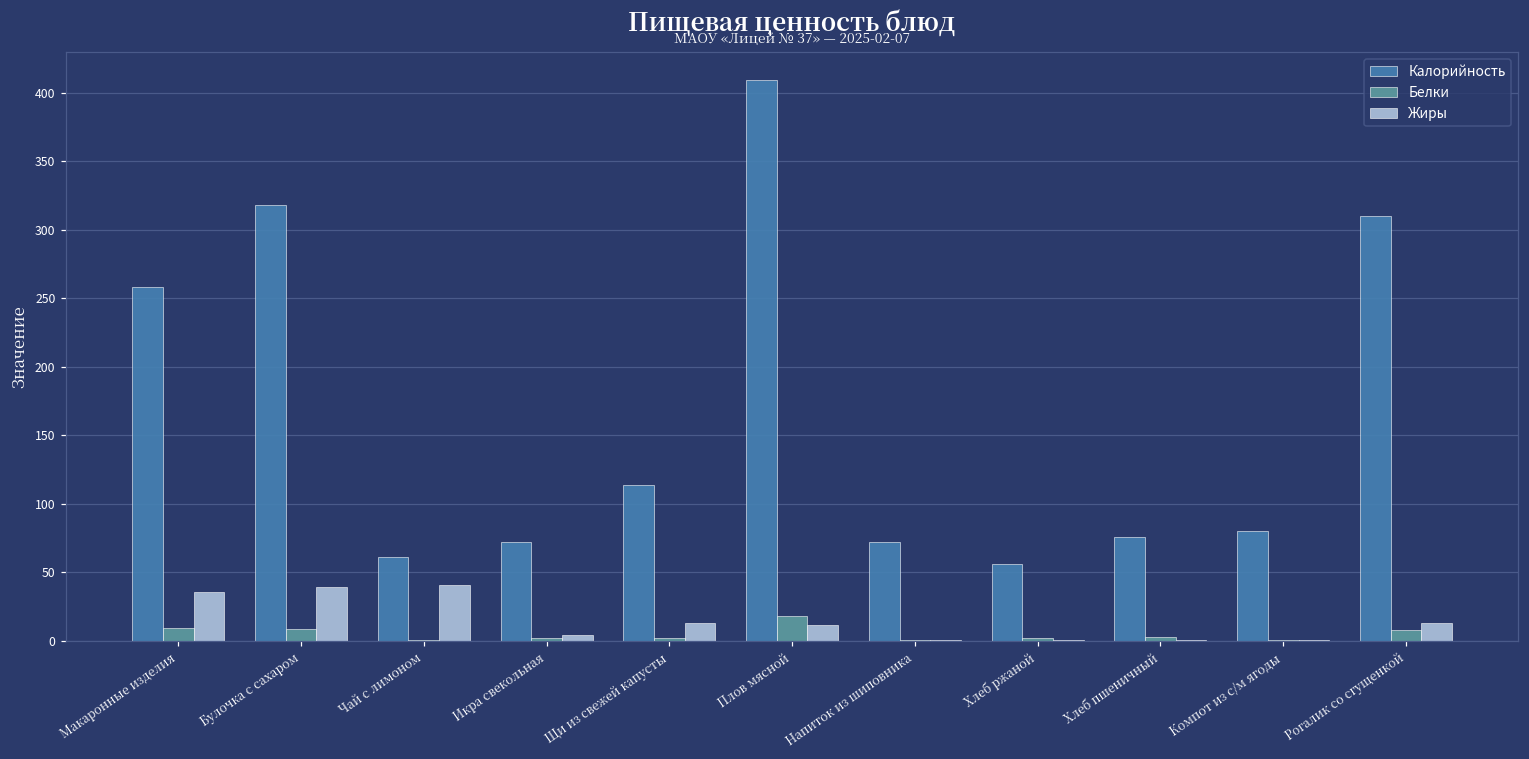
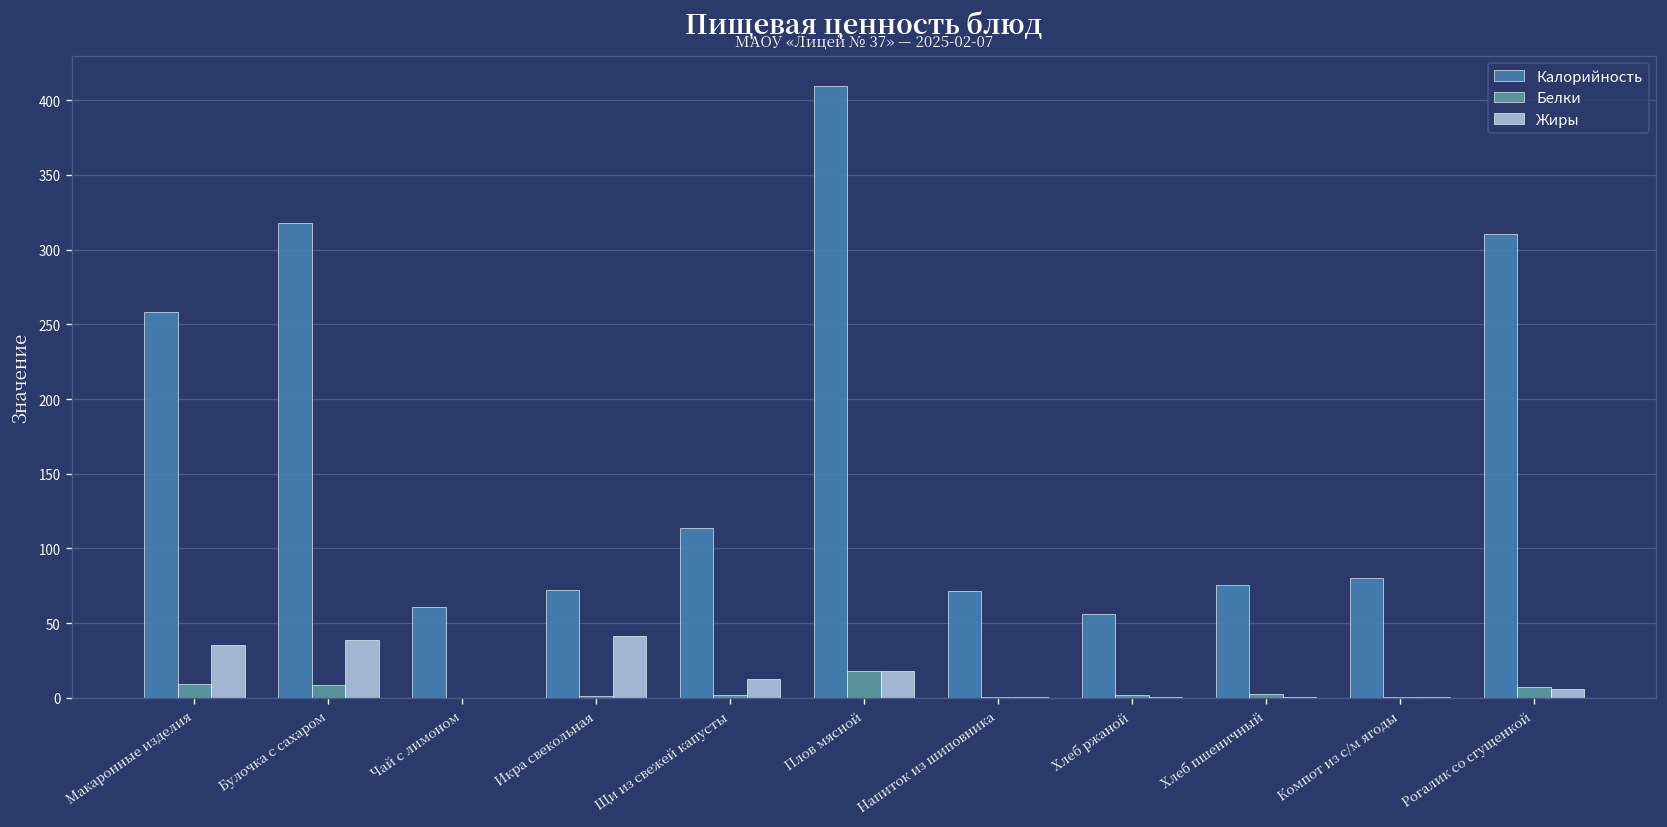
Жиры, Чай с лимоном: 41 -> 0
Жиры, Икра свекольная: 4 -> 41
Жиры, Плов мясной: 12 -> 18
Жиры, Рогалик со сгущенкой: 13 -> 6
